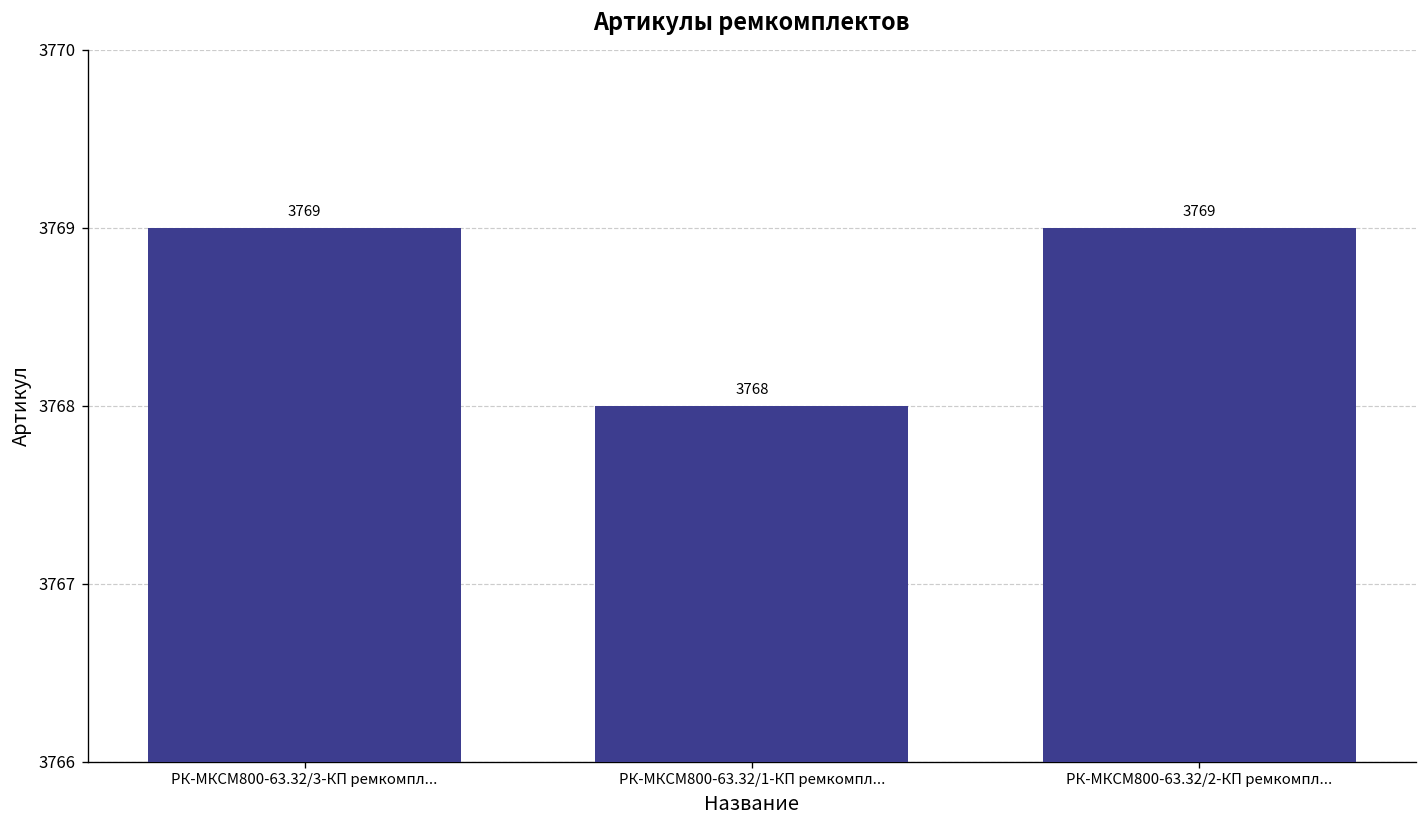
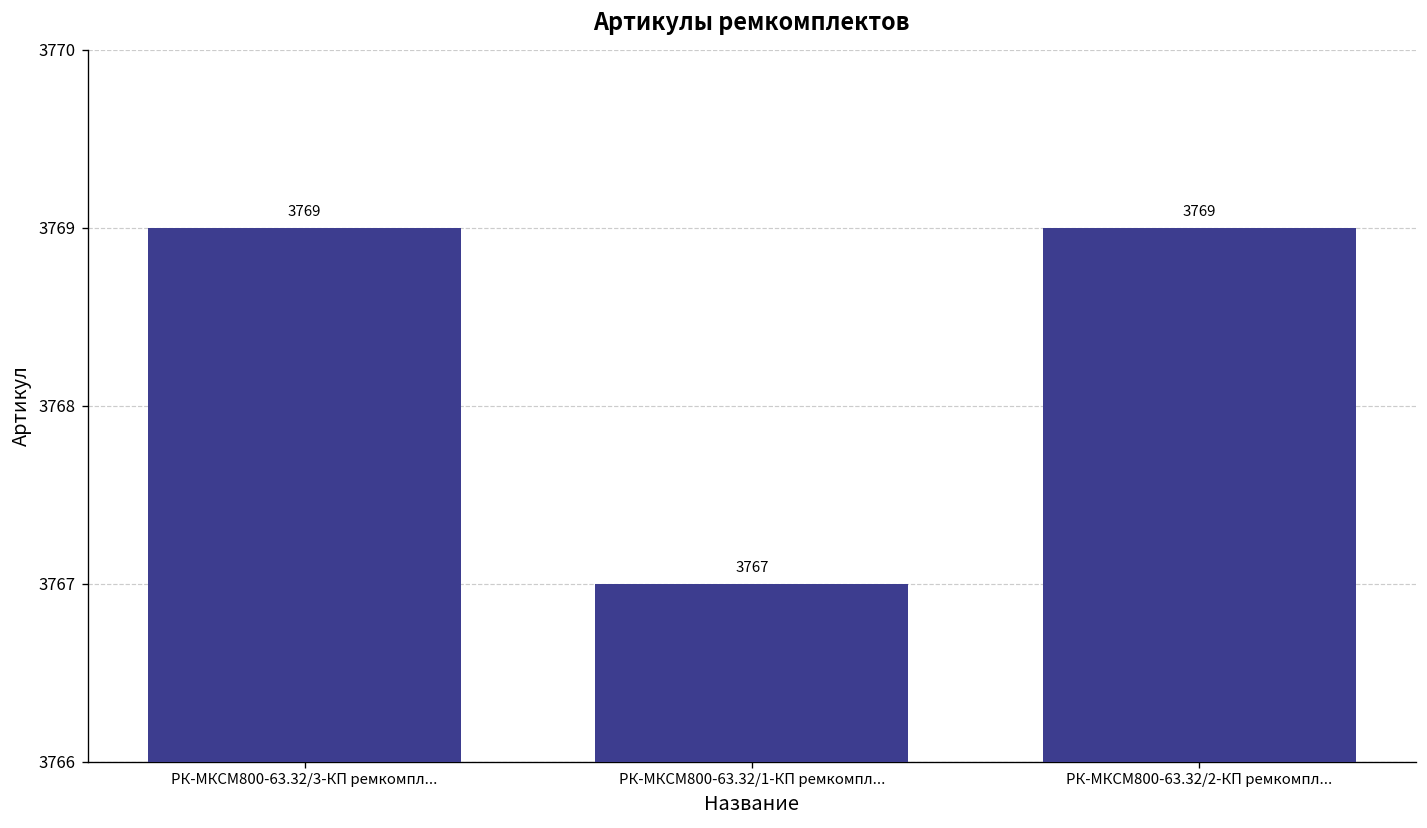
РК-МКСМ800-63.32/1-КП ремкомпл...: 3768 -> 3767
